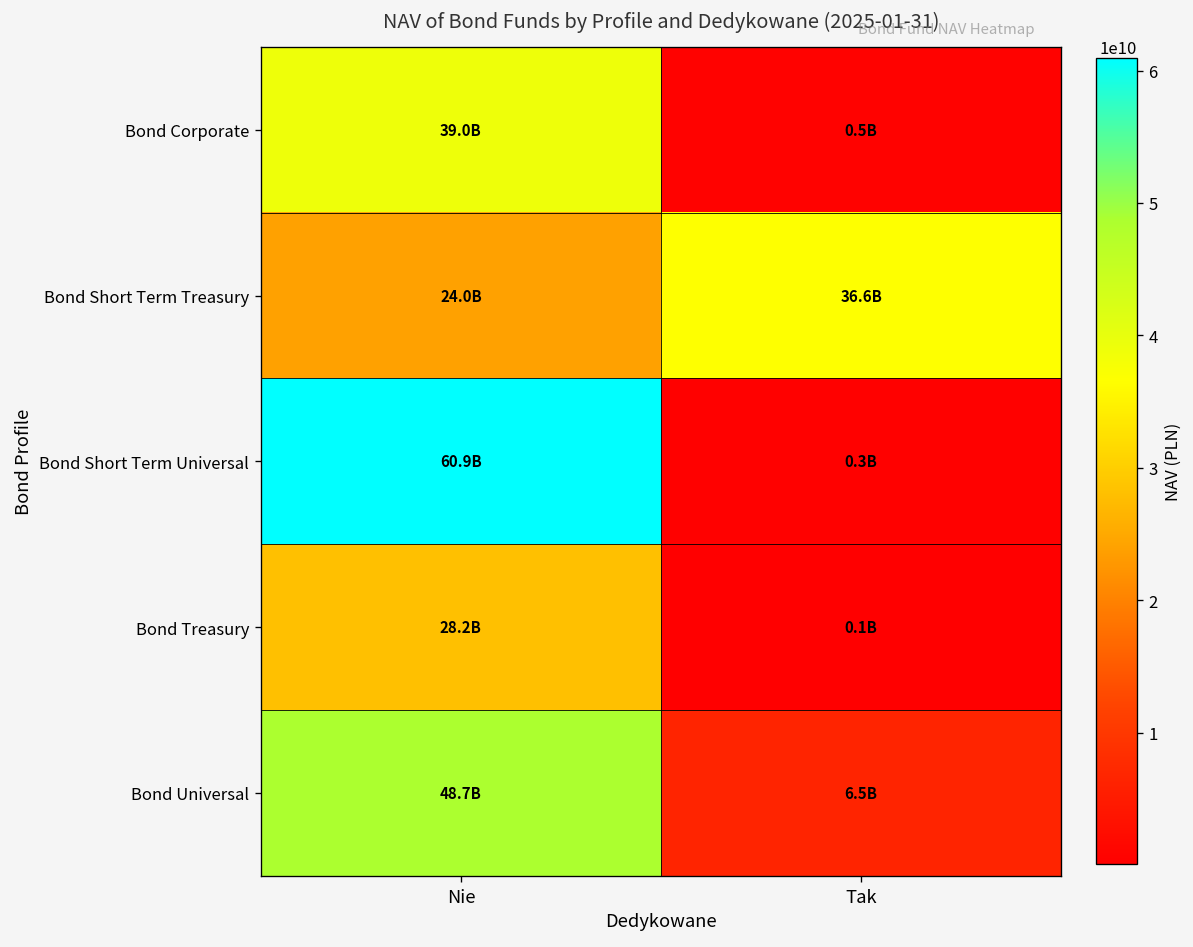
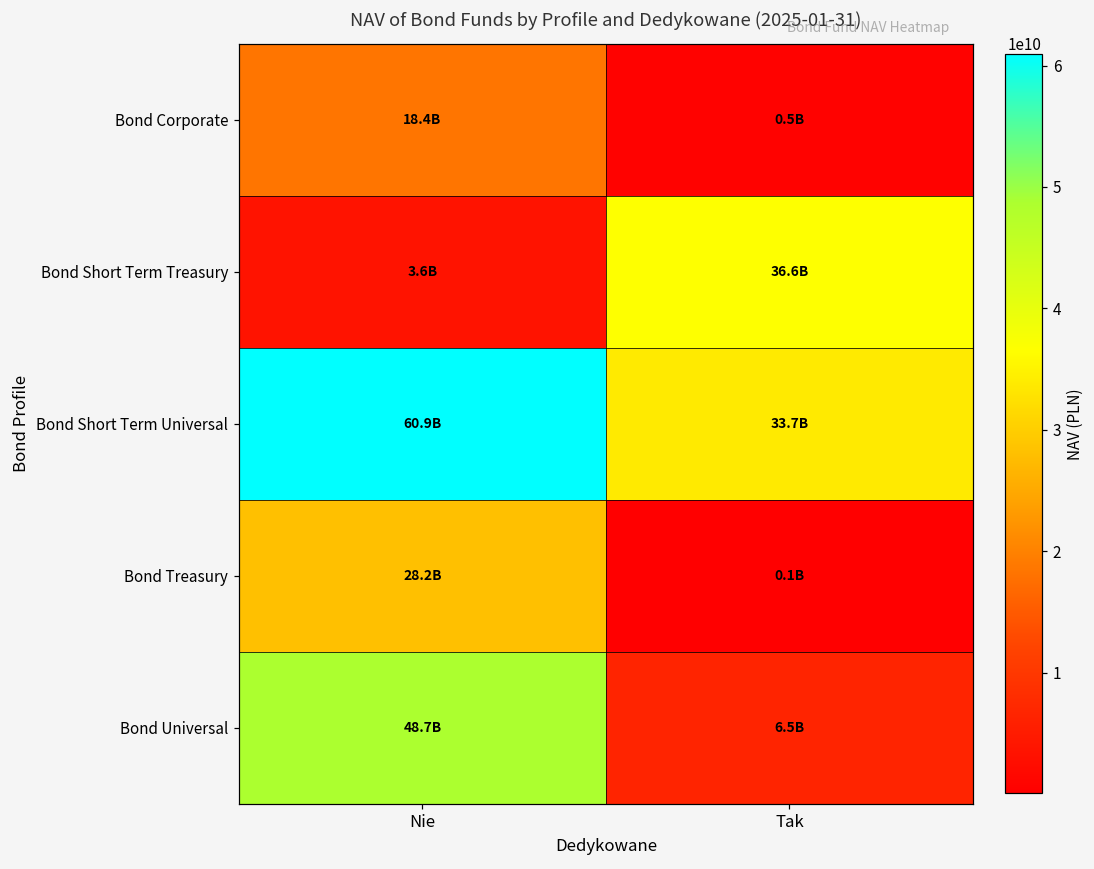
Bond Corporate, Nie: 39.0B -> 18.4B
Bond Short Term Treasury, Nie: 24.0B -> 3.6B
Bond Short Term Universal, Tak: 0.3B -> 33.7B
